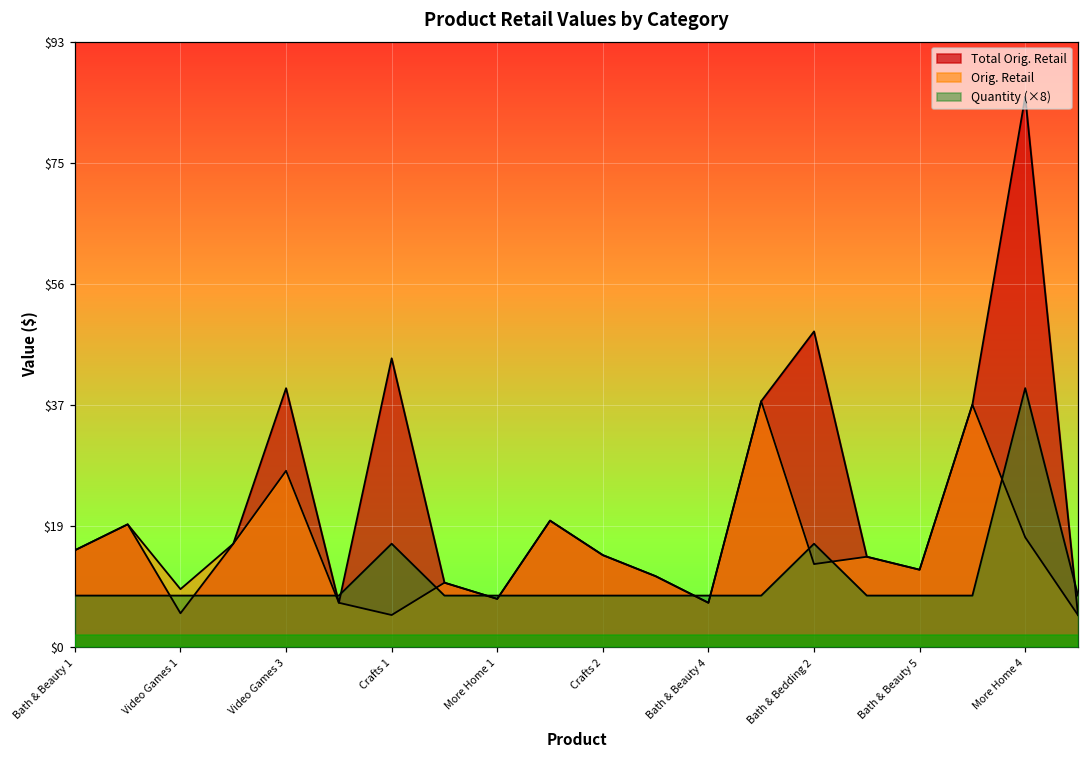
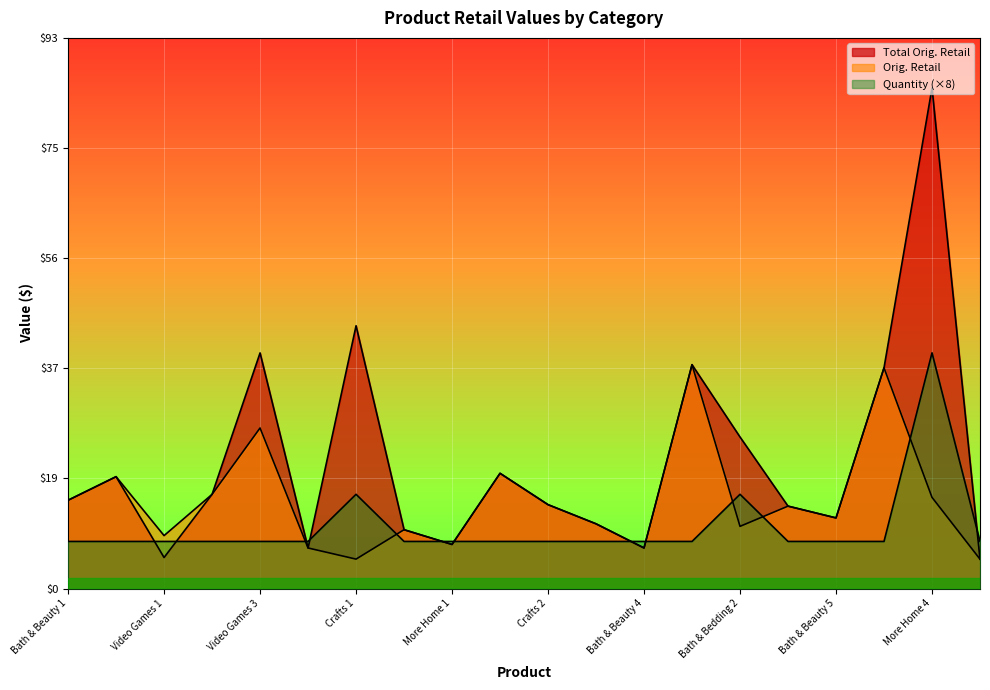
Total Orig. Retail, Bath & Bedding 2: $49 -> $26
Orig. Retail, Bath & Bedding 2: $13 -> $11
Orig. Retail, More Home 4: $17 -> $15
